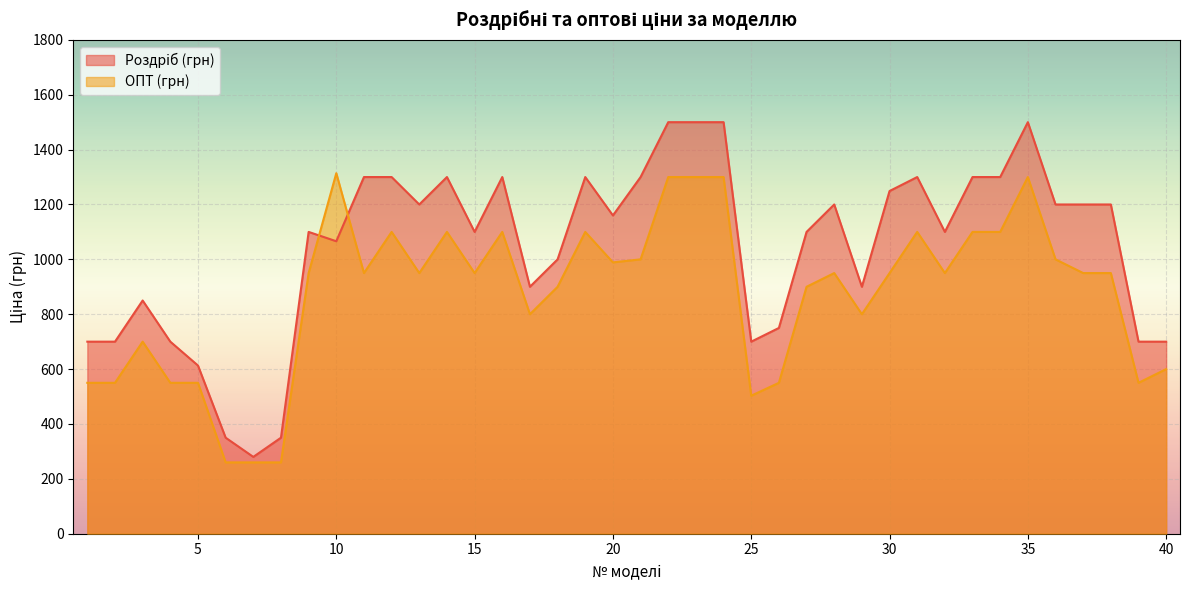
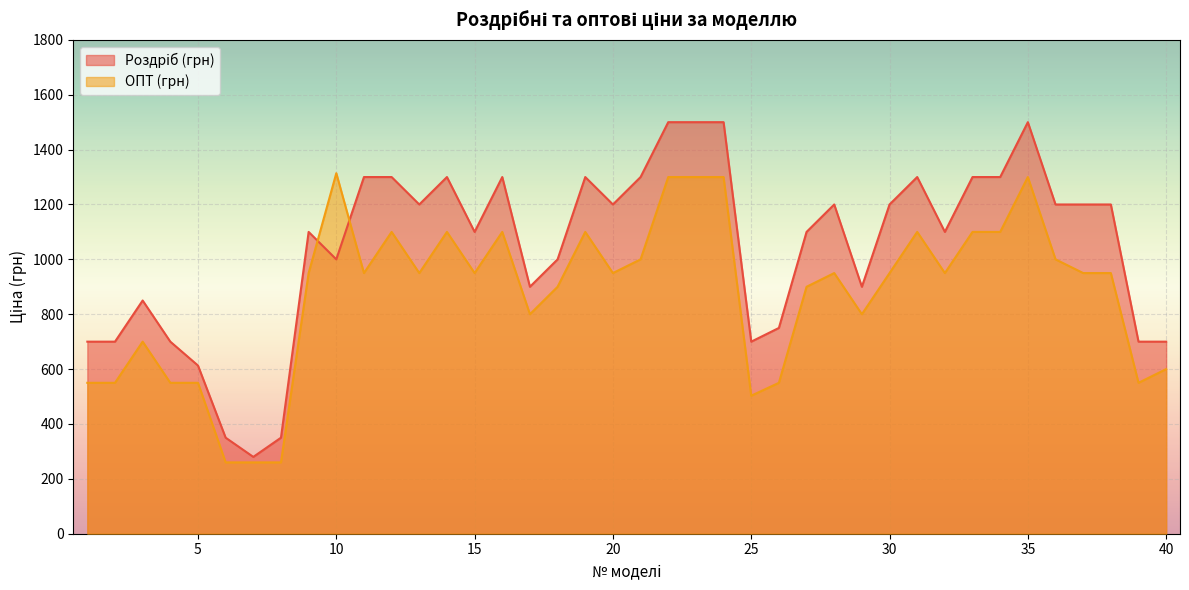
Роздріб (грн), 10: 1070 -> 1000
Роздріб (грн), 20: 1160 -> 1200
ОПТ (грн), 20: 990 -> 950
Роздріб (грн), 30: 1250 -> 1200
